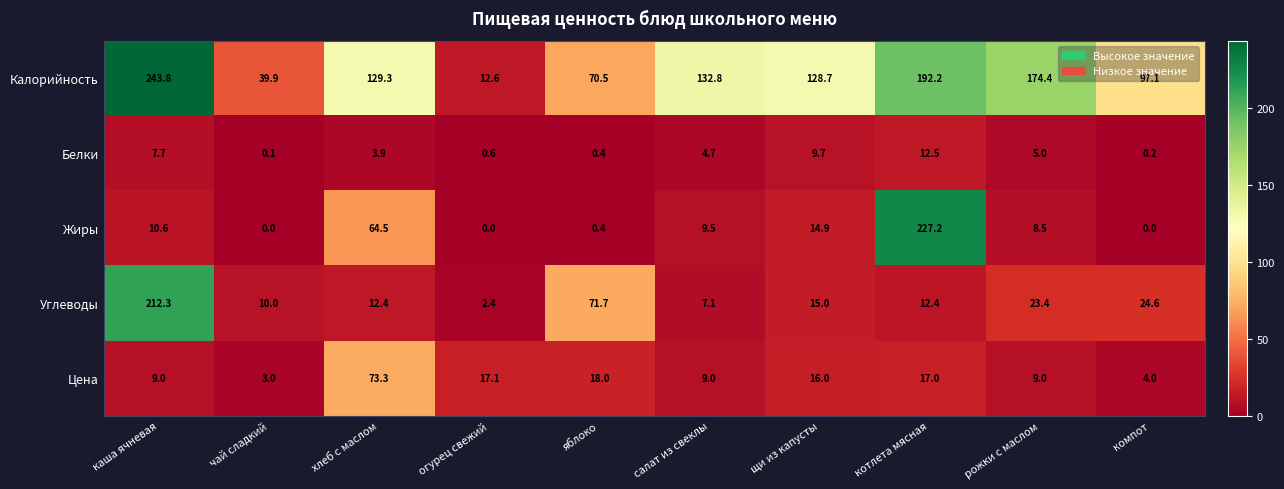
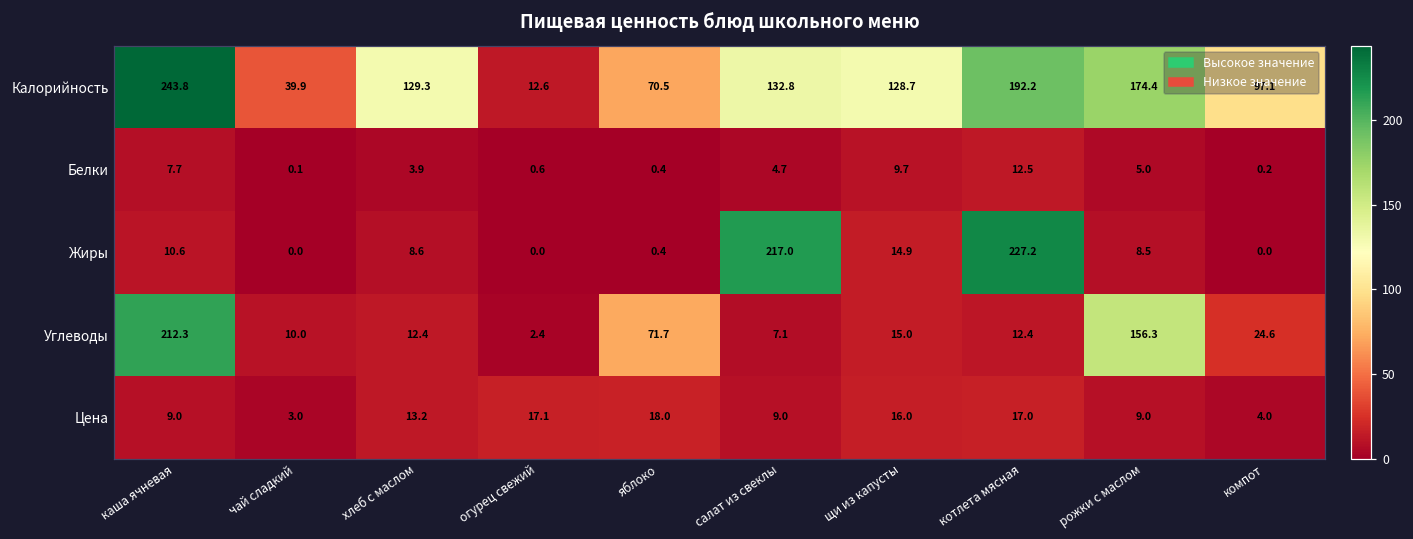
Жиры, хлеб с маслом: 64.5 -> 8.6
Жиры, салат из свеклы: 9.5 -> 217.0
Углеводы, рожки с маслом: 23.4 -> 156.3
Цена, хлеб с маслом: 73.3 -> 13.2
